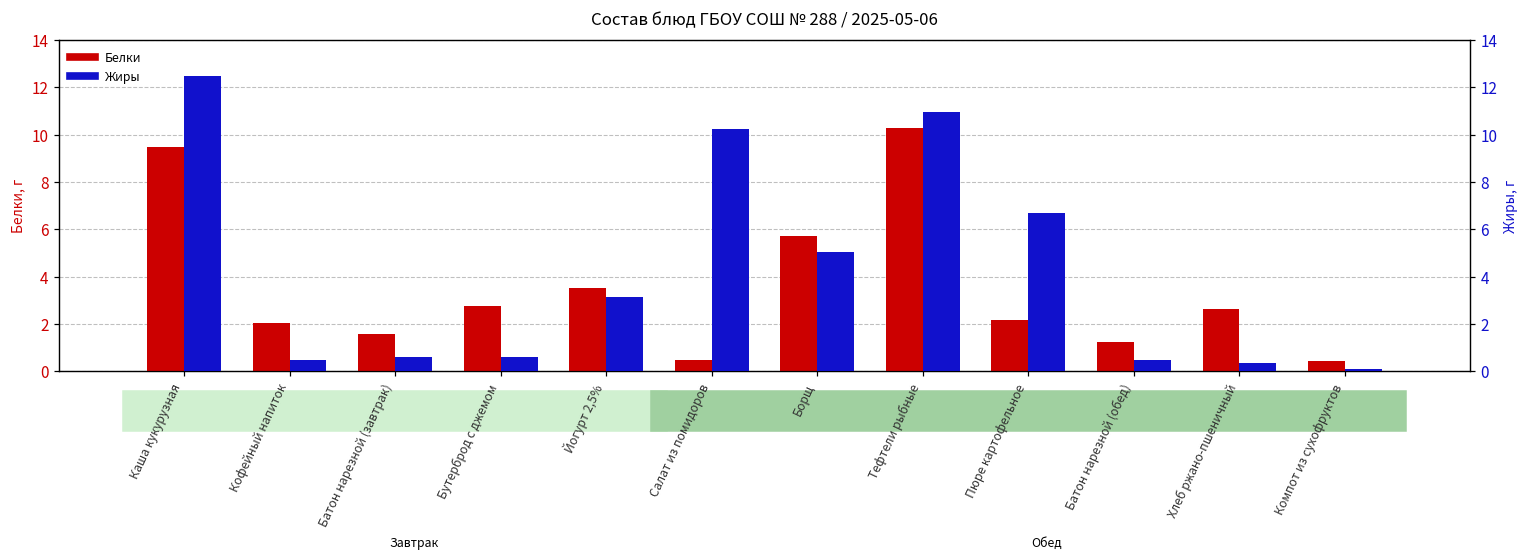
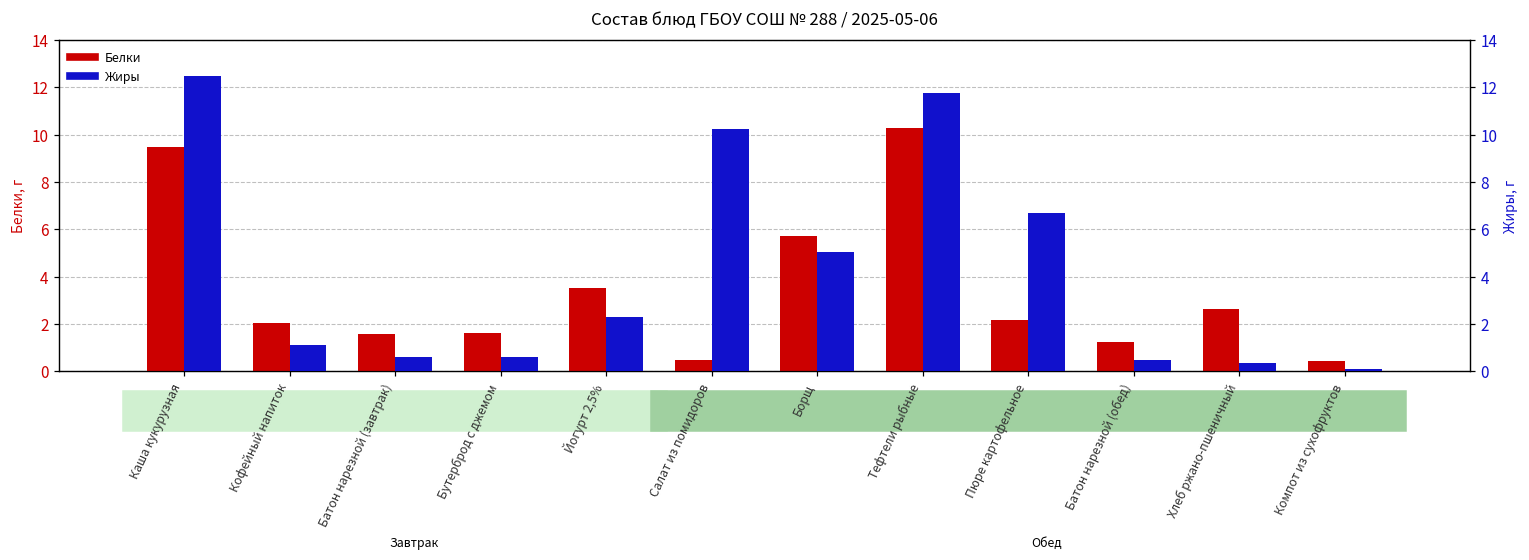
Белки, Бутерброд с джемом: 2.8 -> 1.6
Жиры, Кофейный напиток: 0.5 -> 1.1
Жиры, Йогурт 2,5%: 3.1 -> 2.3
Жиры, Тефтели рыбные: 11.0 -> 11.8
